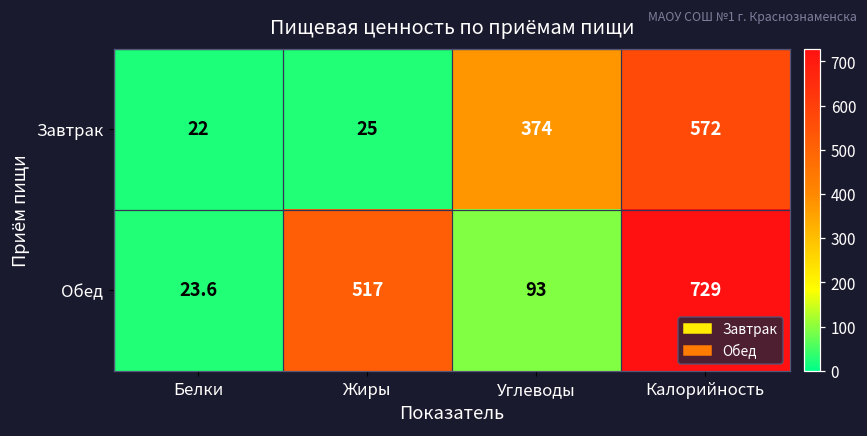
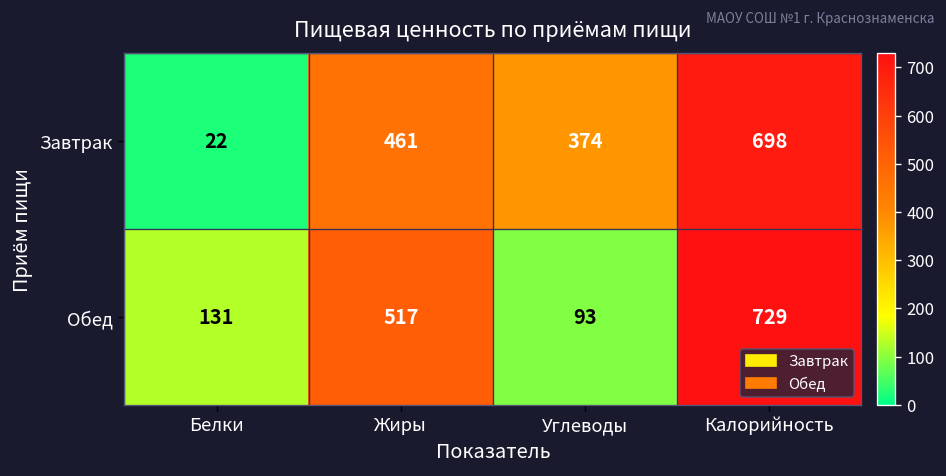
Завтрак, Жиры: 25 -> 461
Завтрак, Калорийность: 572 -> 698
Обед, Белки: 23.6 -> 131
